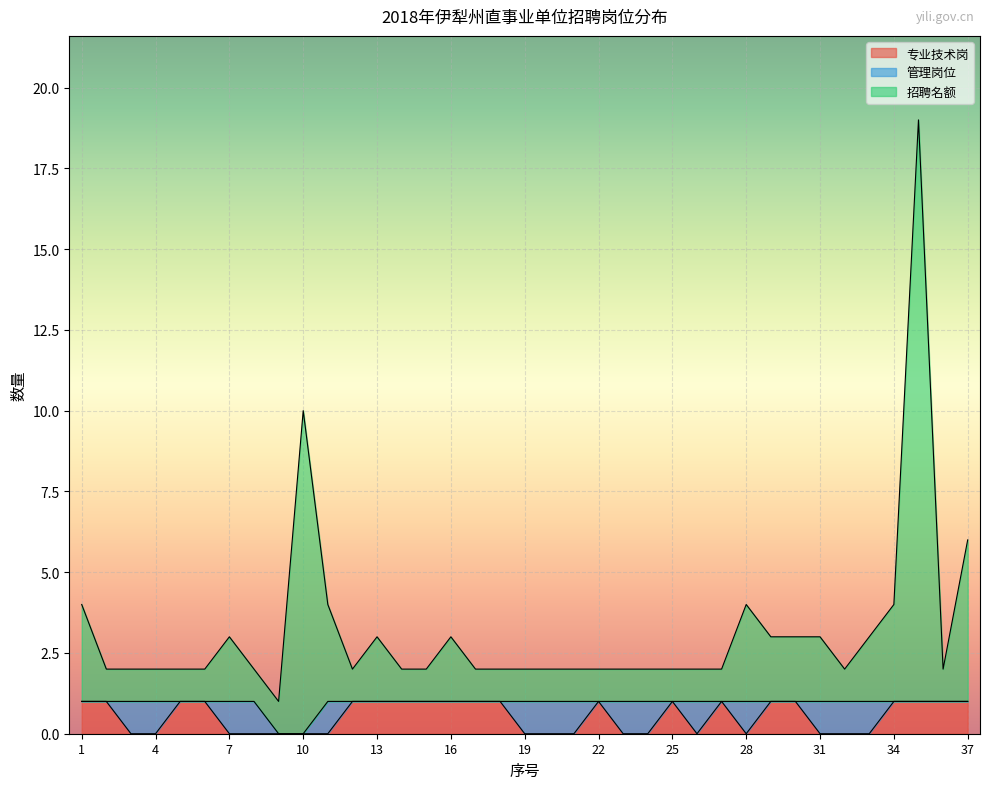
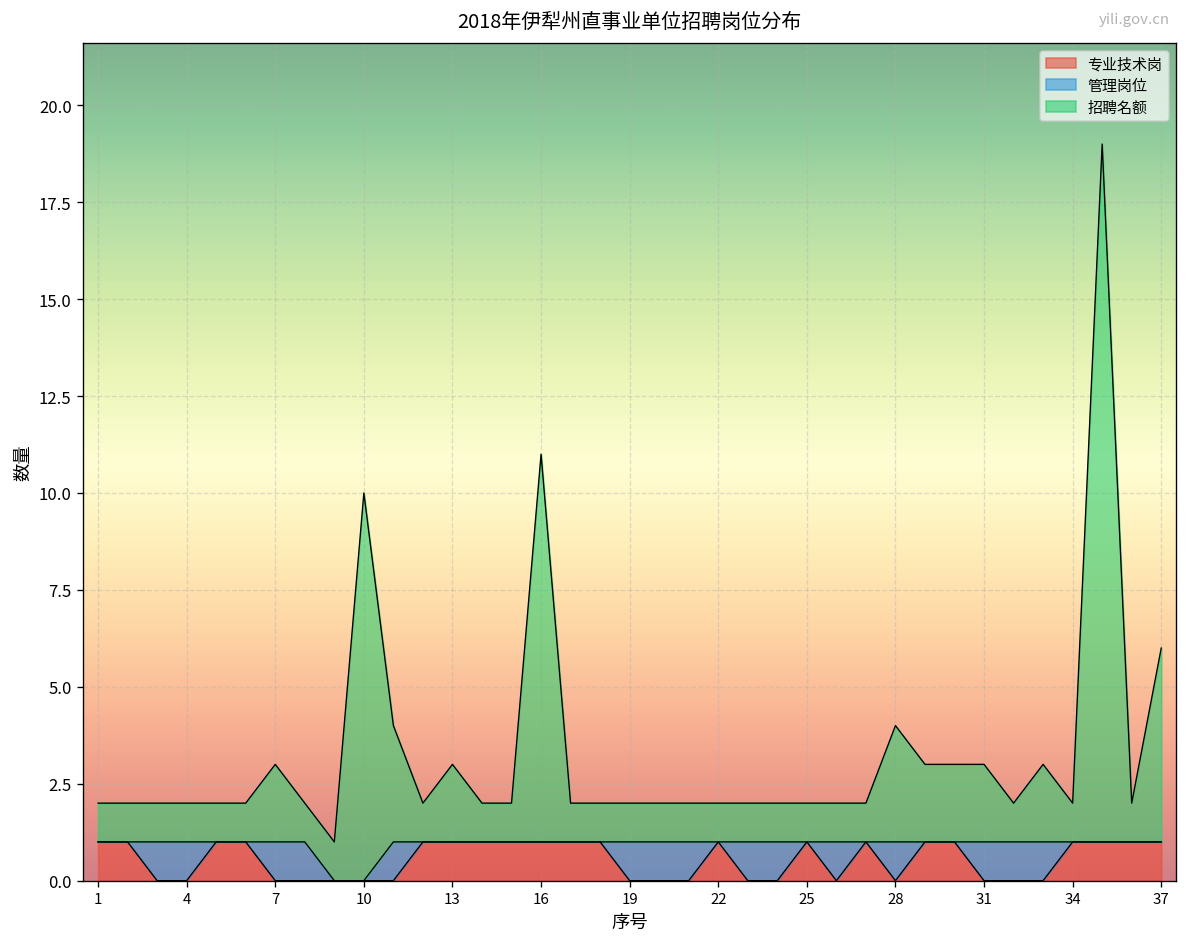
招聘名额, 1: 3 -> 1
招聘名额, 16: 2 -> 10
招聘名额, 34: 3 -> 1
